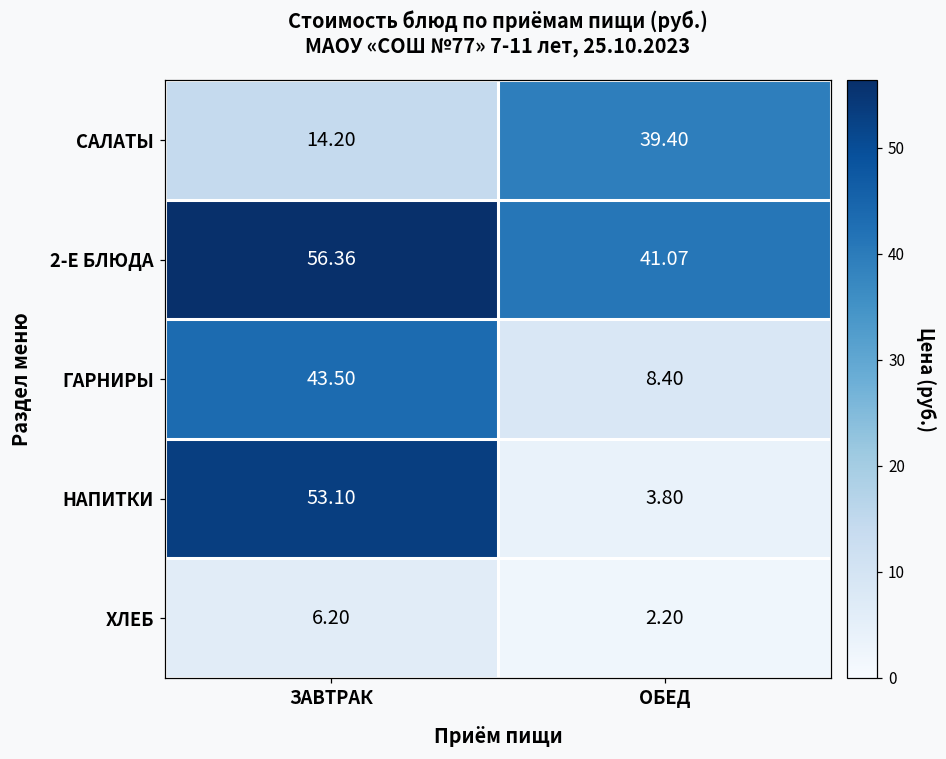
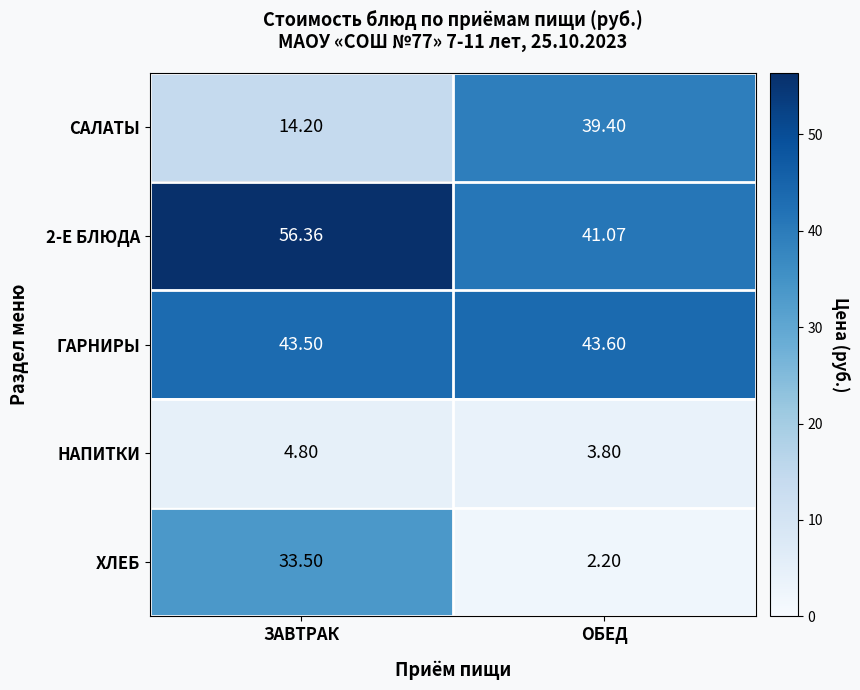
ГАРНИРЫ, ОБЕД: 8.40 -> 43.60
НАПИТКИ, ЗАВТРАК: 53.10 -> 4.80
ХЛЕБ, ЗАВТРАК: 6.20 -> 33.50
